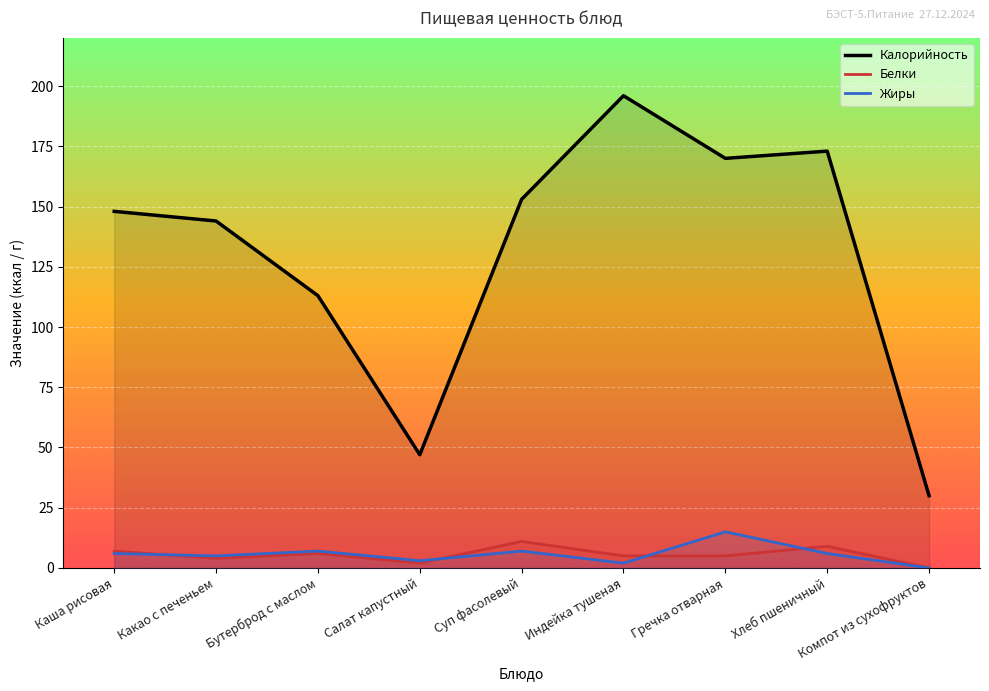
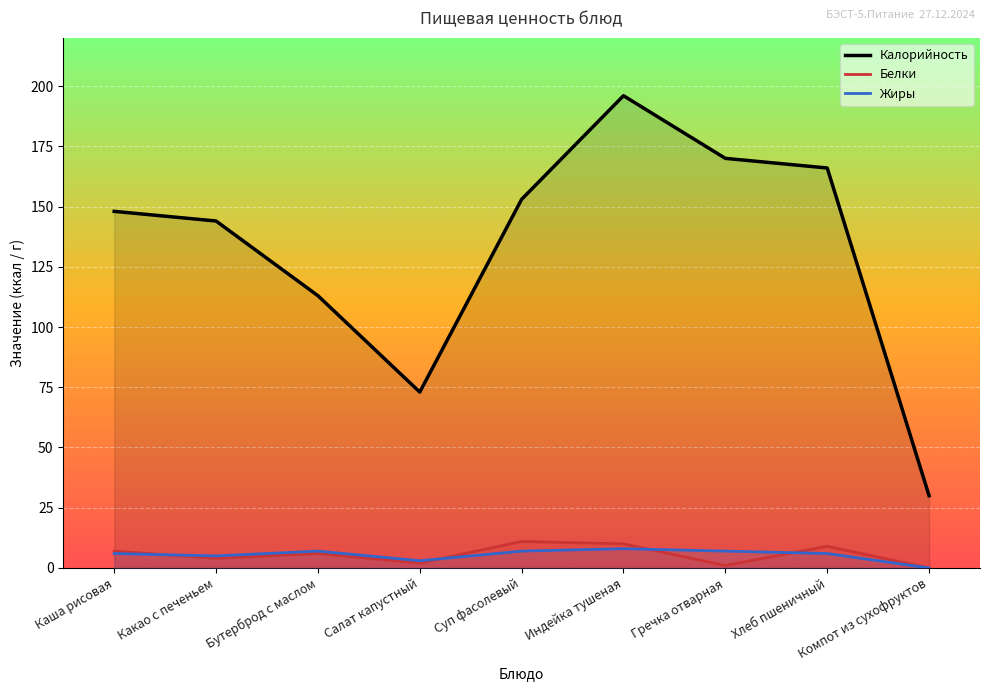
Калорийность, Салат капустный: 47 -> 73
Белки, Индейка тушеная: 5 -> 10
Жиры, Индейка тушеная: 2 -> 8
Белки, Гречка отварная: 5 -> 1
Жиры, Гречка отварная: 15 -> 7
Калорийность, Хлеб пшеничный: 173 -> 166
